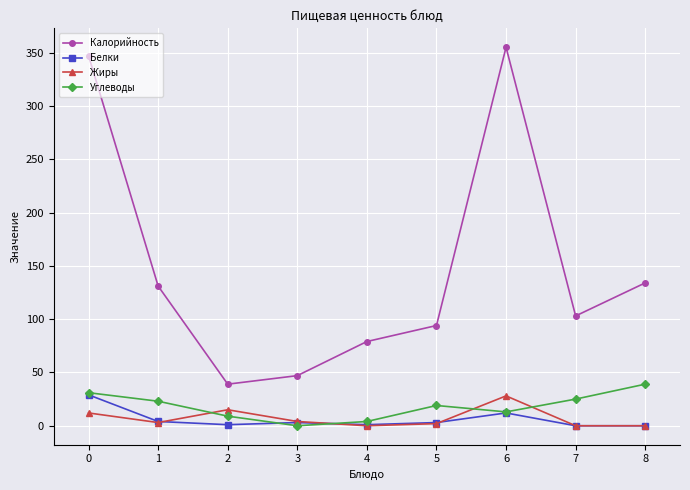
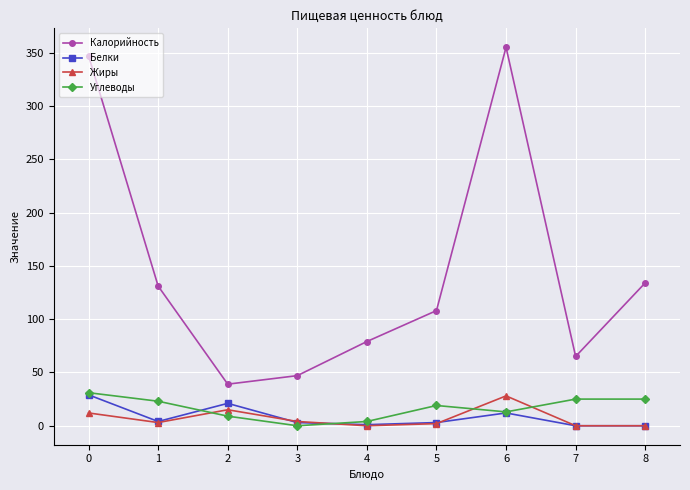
Белки, 2: 1 -> 21
Калорийность, 5: 94 -> 108
Калорийность, 7: 103 -> 65
Углеводы, 8: 39 -> 25
